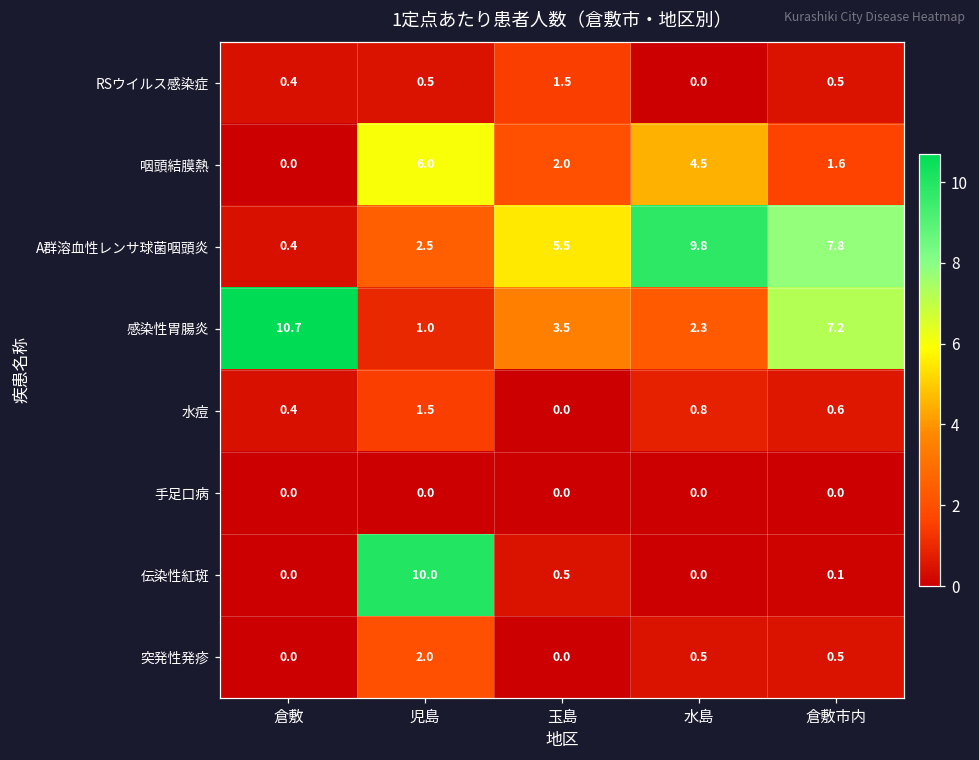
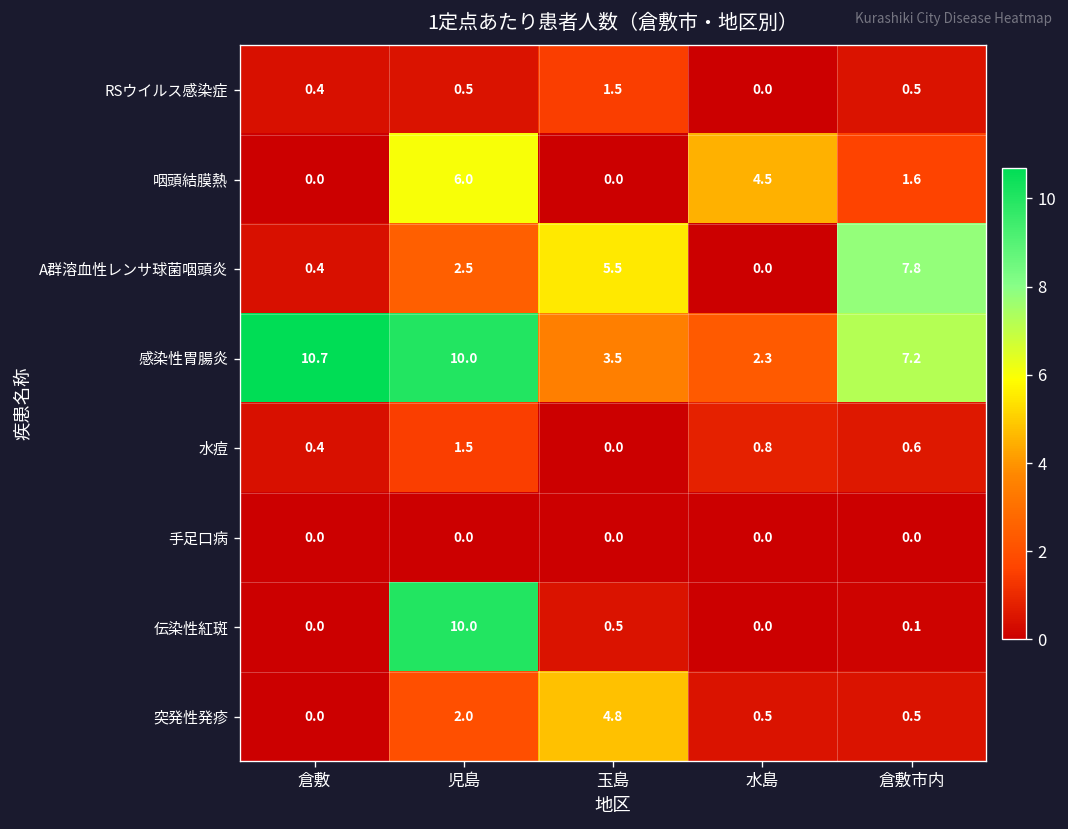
咽頭結膜熱, 玉島: 2.0 -> 0.0
A群溶血性レンサ球菌咽頭炎, 水島: 9.8 -> 0.0
感染性胃腸炎, 児島: 1.0 -> 10.0
突発性発疹, 玉島: 0.0 -> 4.8
